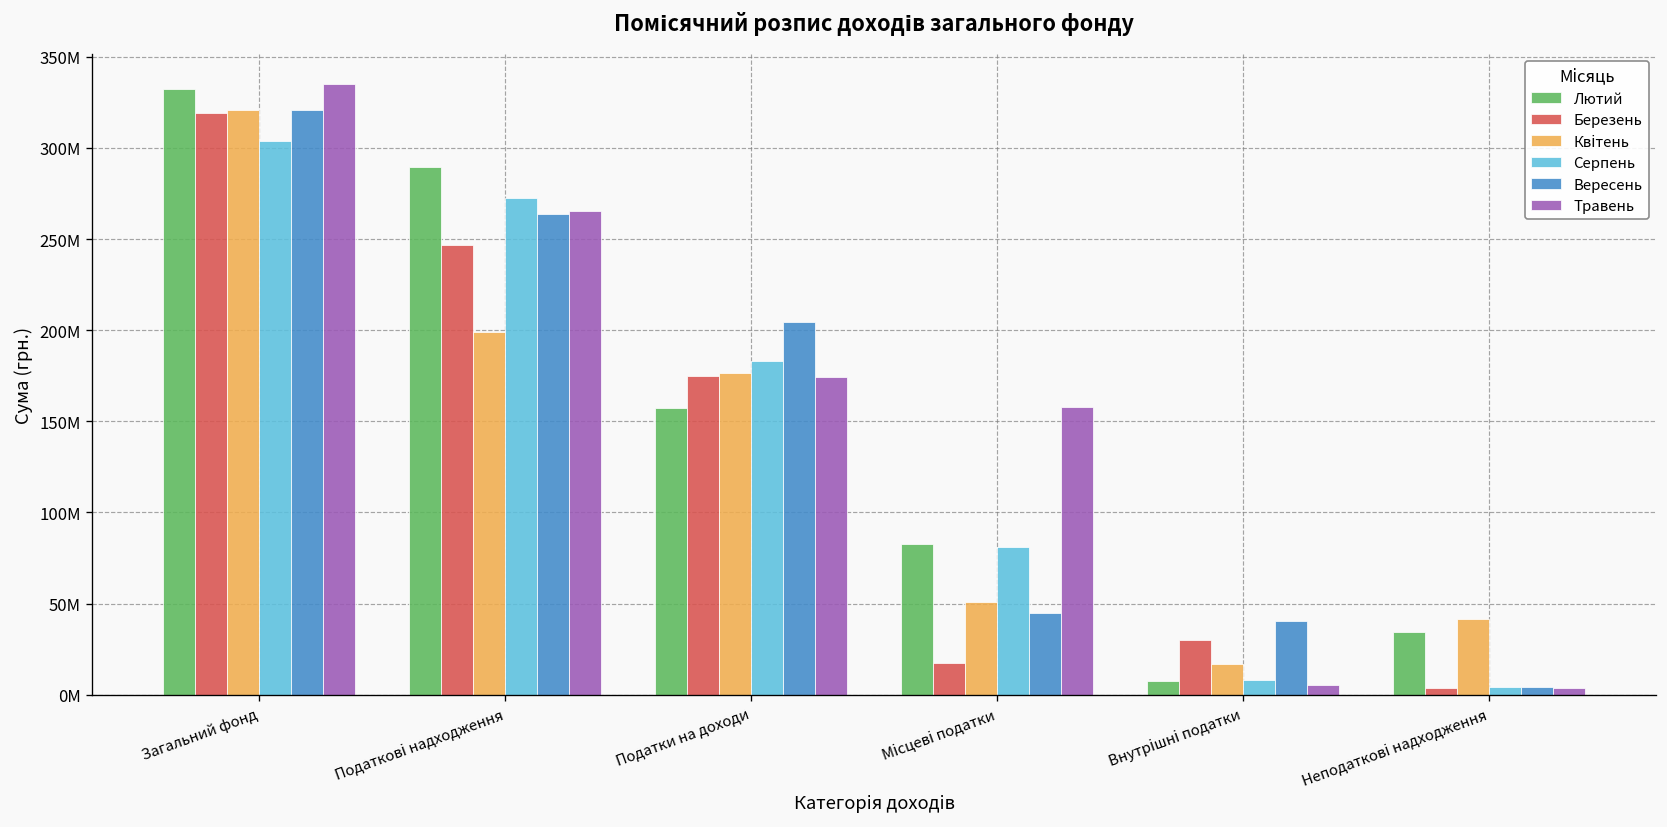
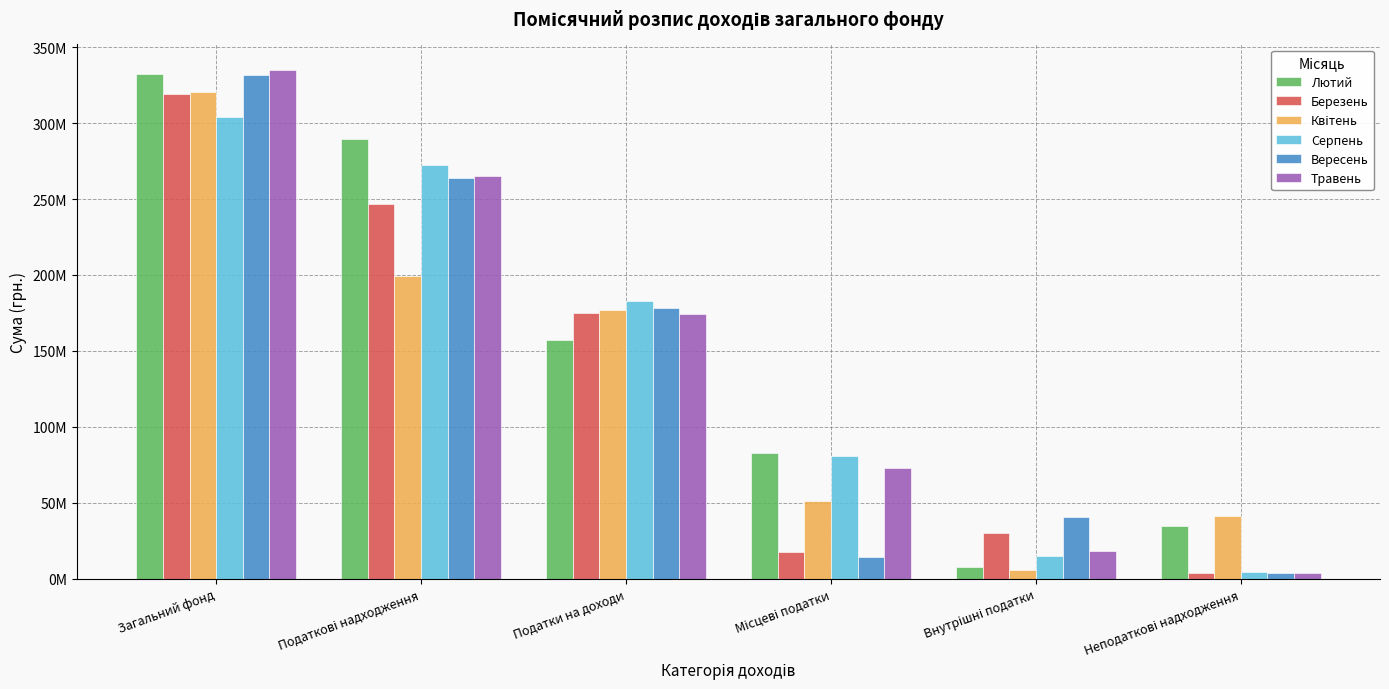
Вересень, Загальний фонд: 321000000 -> 332000000
Вересень, Податки на доходи: 204000000 -> 178000000
Вересень, Місцеві податки: 45000000 -> 14000000
Травень, Місцеві податки: 158000000 -> 73000000
Квітень, Внутрішні податки: 17000000 -> 6000000
Серпень, Внутрішні податки: 8000000 -> 15000000
Травень, Внутрішні податки: 5000000 -> 18000000
